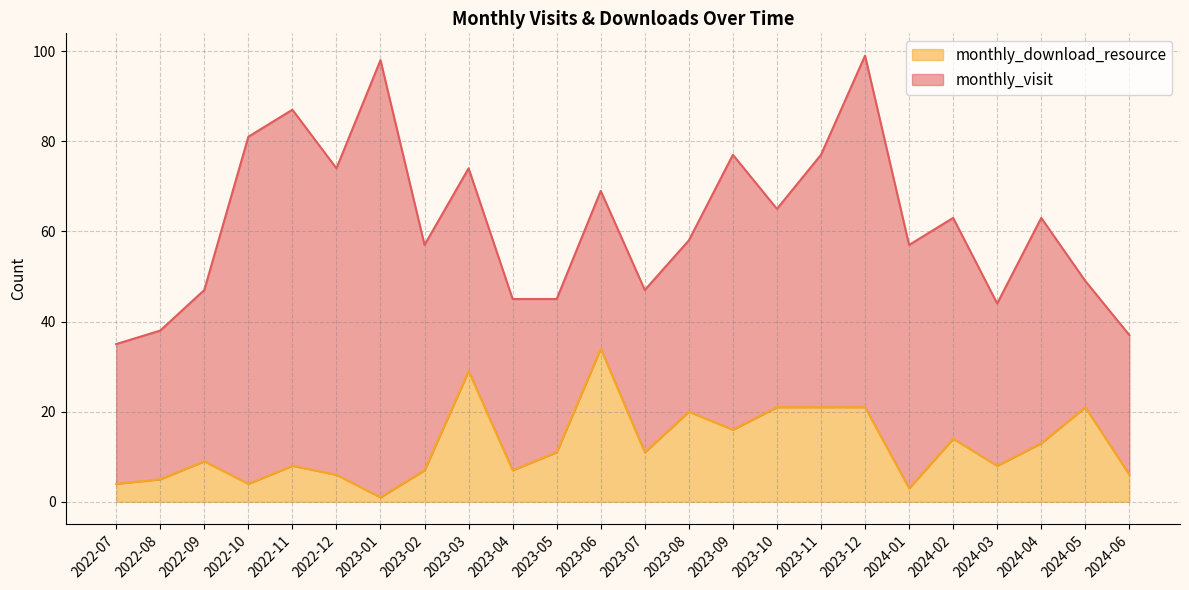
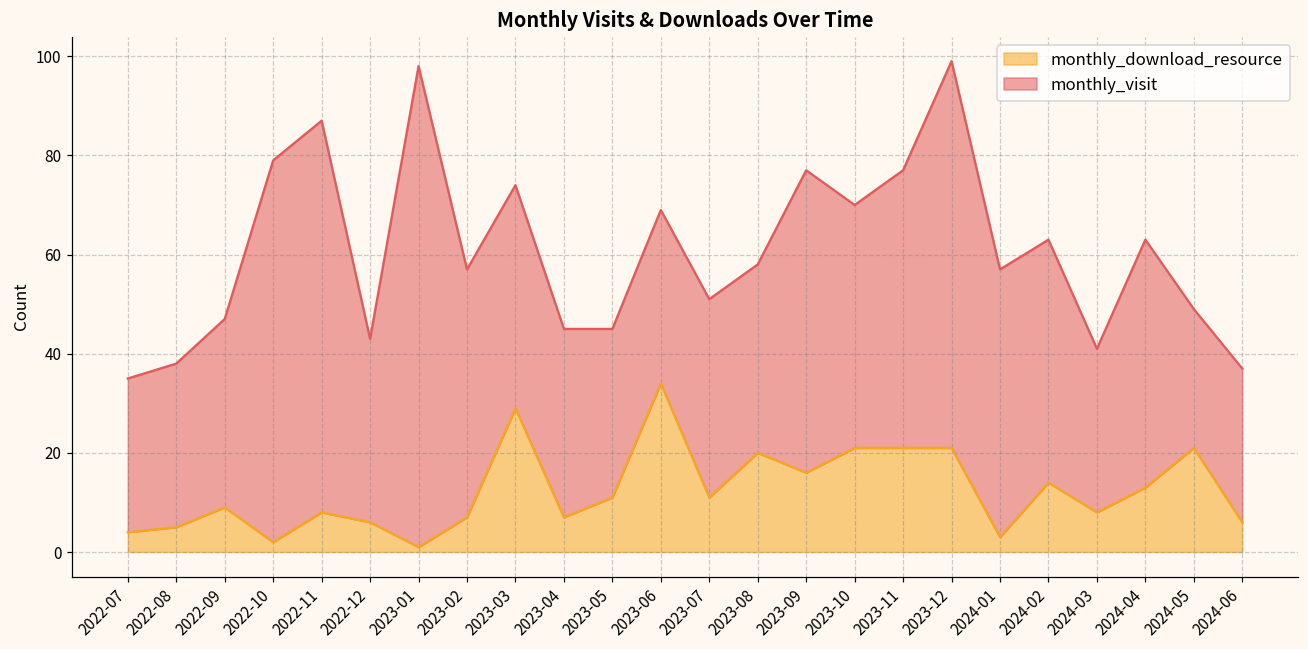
monthly_download_resource, 2022-10: 4 -> 2
monthly_visit, 2022-12: 68 -> 37
monthly_visit, 2023-07: 36 -> 40
monthly_visit, 2023-10: 44 -> 49
monthly_visit, 2024-03: 36 -> 33
